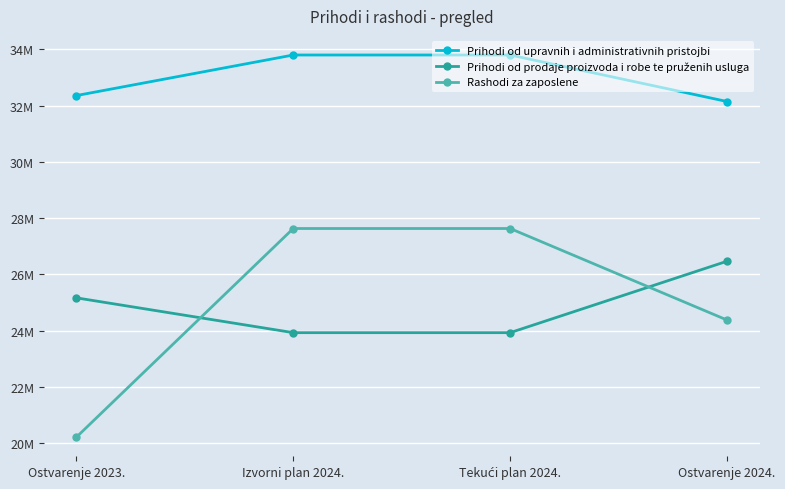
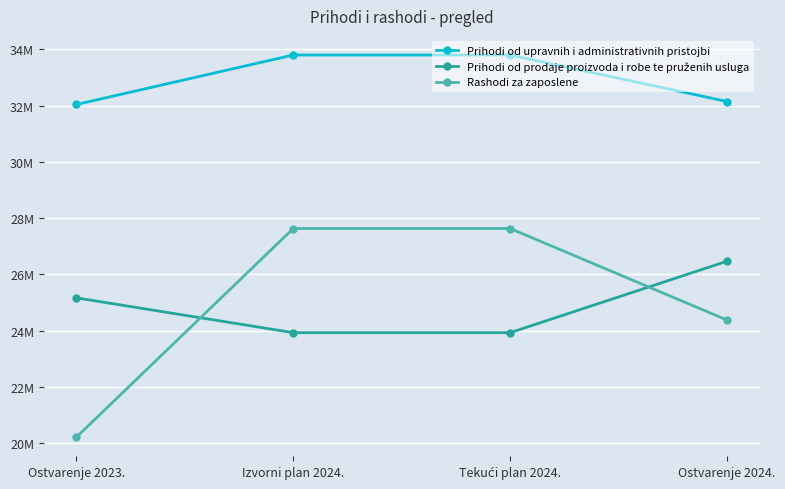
Prihodi od upravnih i administrativnih pristojbi, Ostvarenje 2023.: 32400000 -> 32000000
